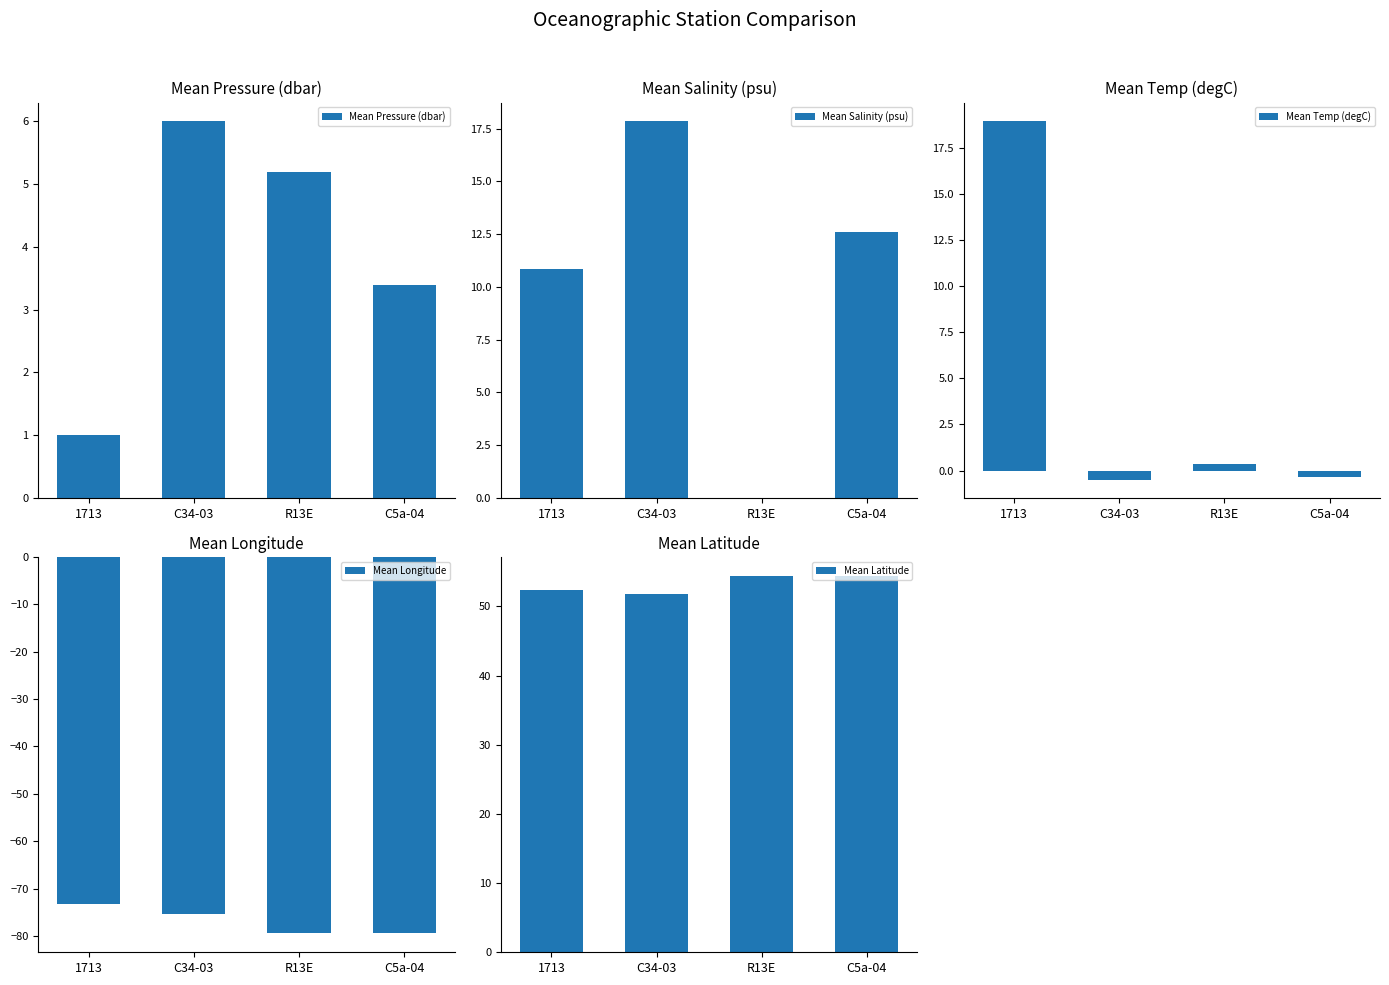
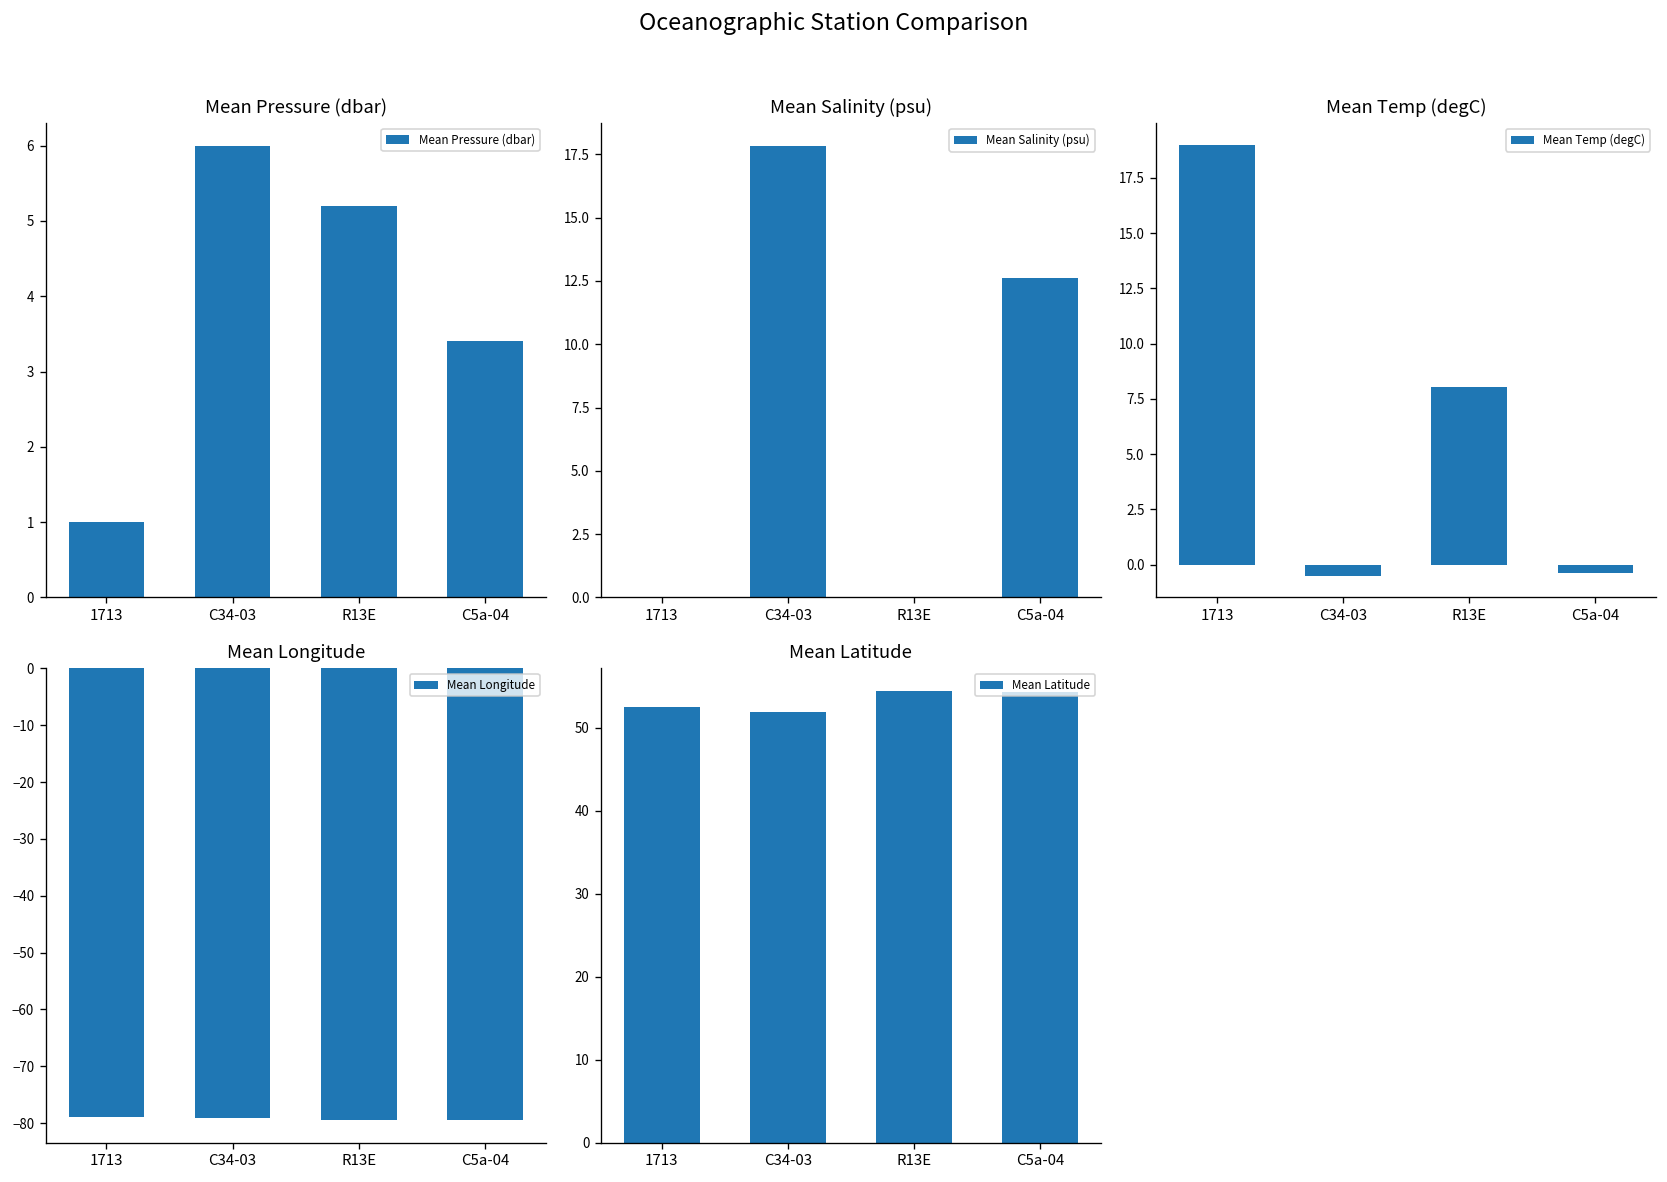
Mean Salinity (psu), 1713: 10.8 -> 0.0
Mean Temp (degC), R13E: 0.3 -> 8.0
Mean Longitude, 1713: -73 -> -79
Mean Longitude, C34-03: -75 -> -79
